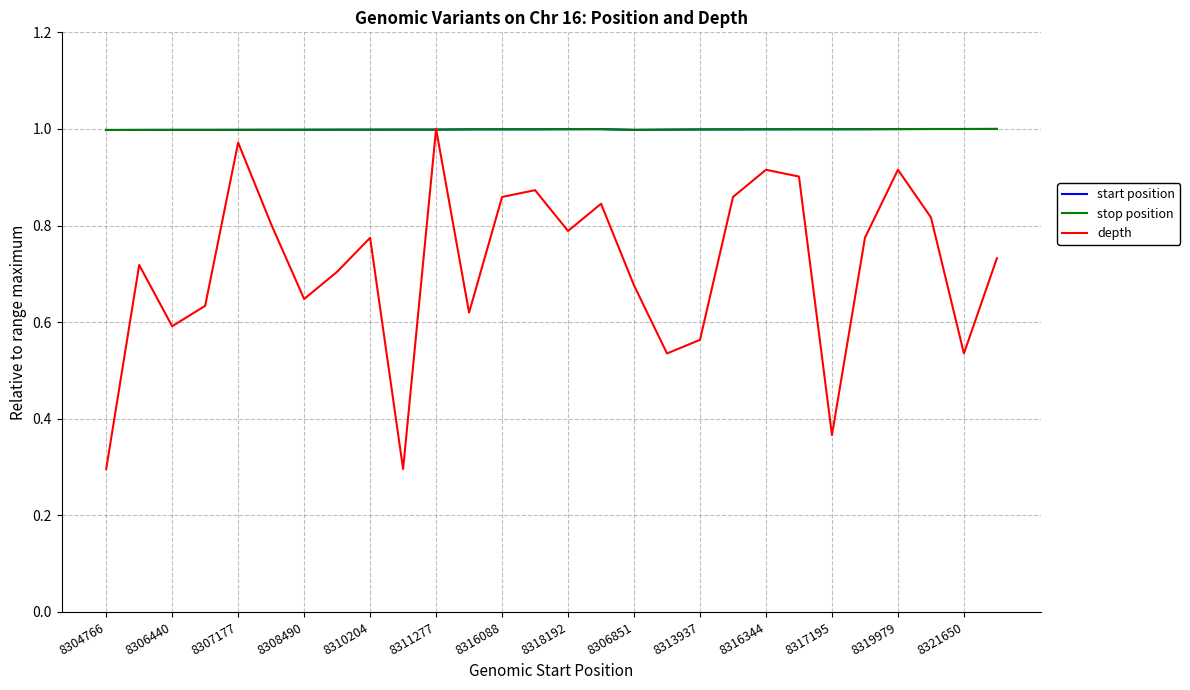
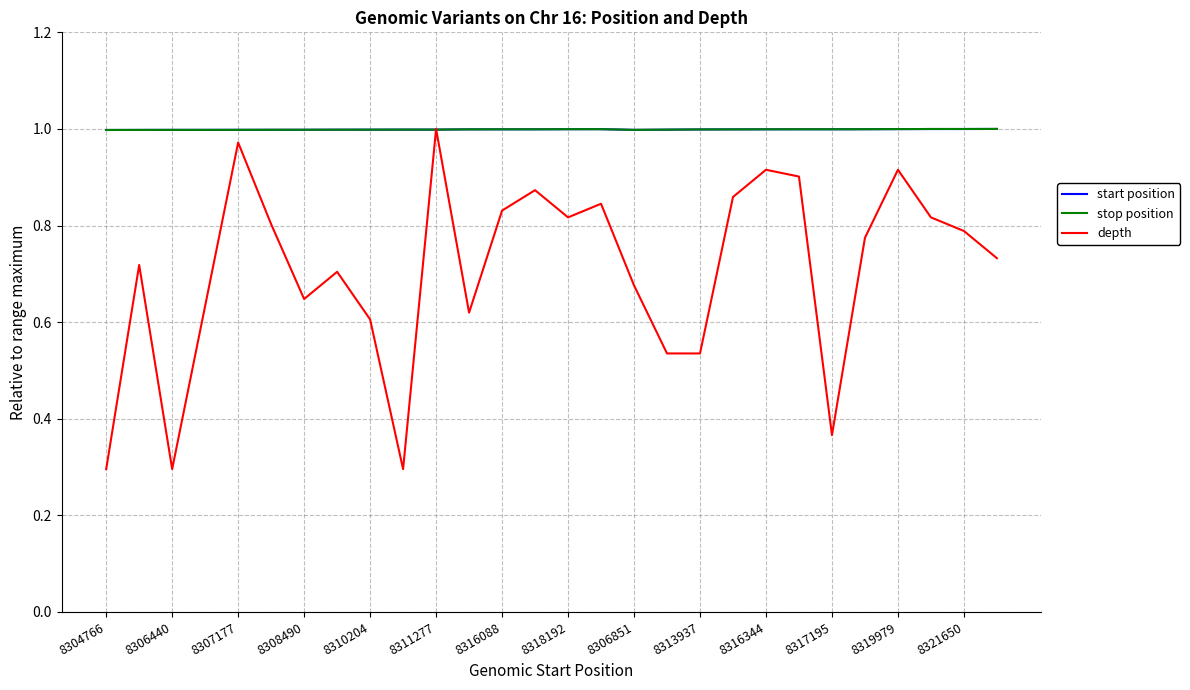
depth, 8306440: 0.59 -> 0.30
depth, 8310204: 0.77 -> 0.61
depth, 8316088: 0.86 -> 0.83
depth, 8318192: 0.79 -> 0.82
depth, 8313937: 0.56 -> 0.54
depth, 8321650: 0.54 -> 0.79
